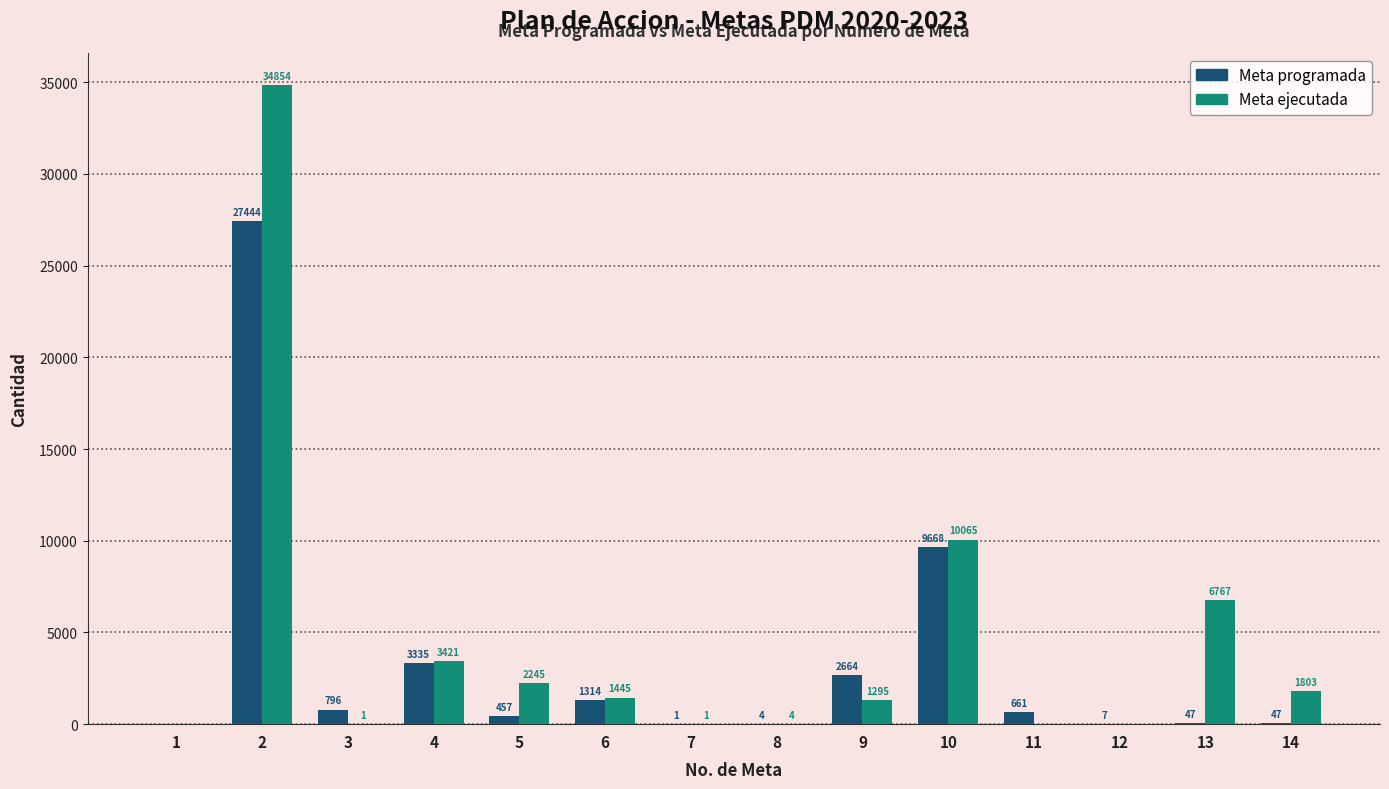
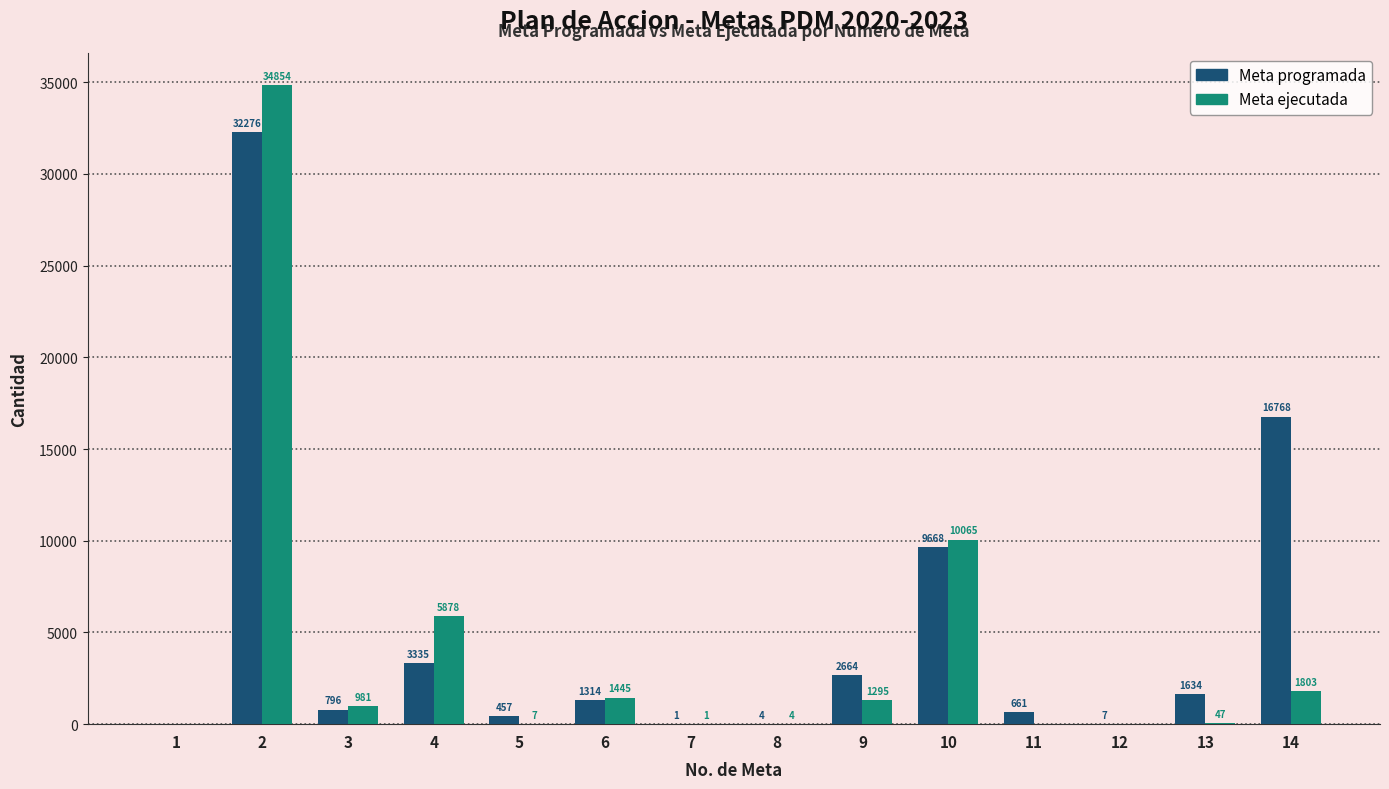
Meta programada, 2: 27444 -> 32276
Meta ejecutada, 3: 1 -> 981
Meta ejecutada, 4: 3421 -> 5878
Meta ejecutada, 5: 2245 -> 7
Meta programada, 13: 47 -> 1634
Meta ejecutada, 13: 6767 -> 47
Meta programada, 14: 47 -> 16768
